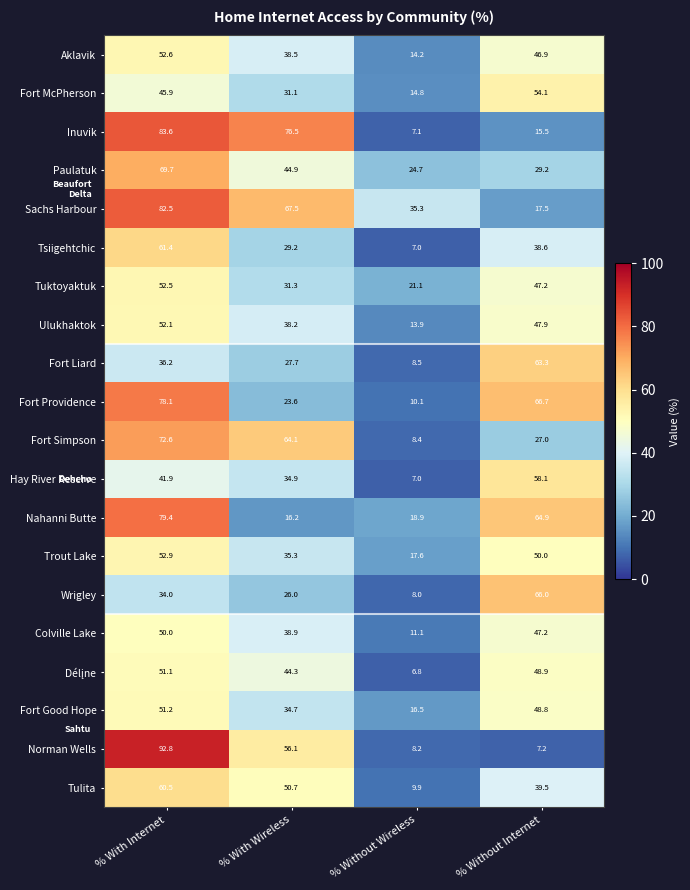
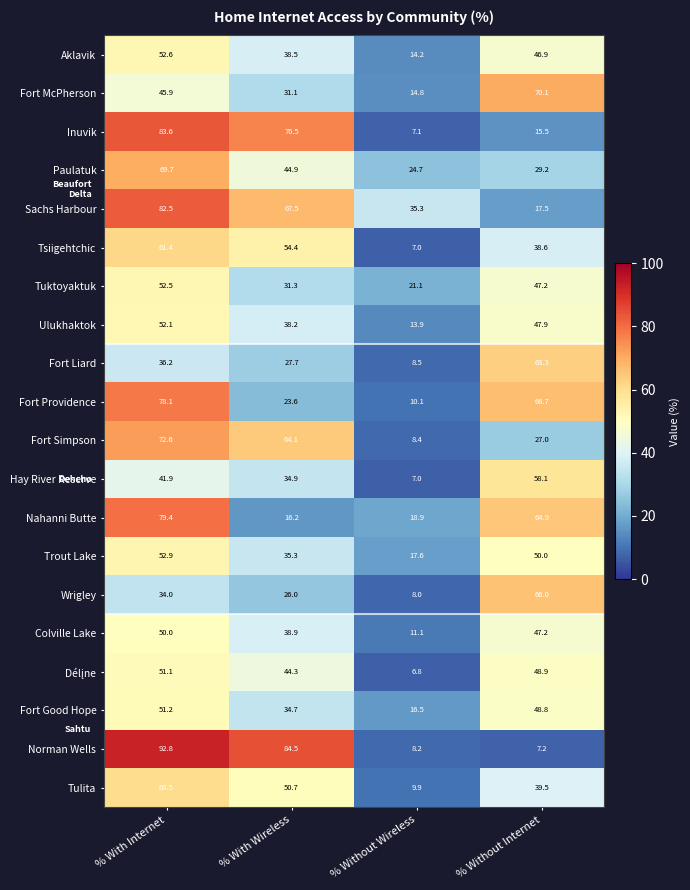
Fort McPherson, % Without Internet: 54.1 -> 70.1
Tsiigehtchic, % With Wireless: 29.2 -> 54.4
Norman Wells, % With Wireless: 56.1 -> 84.5
